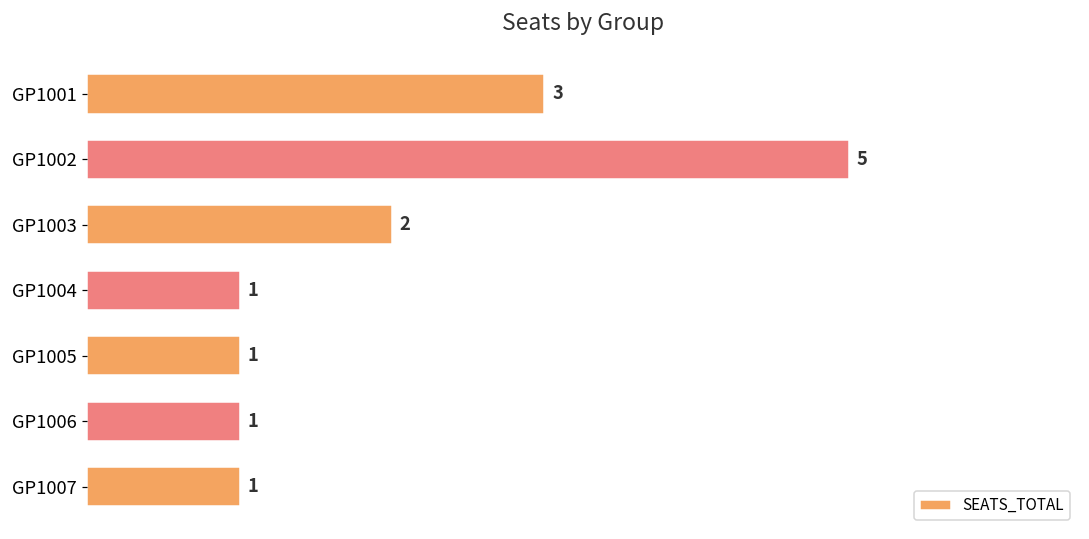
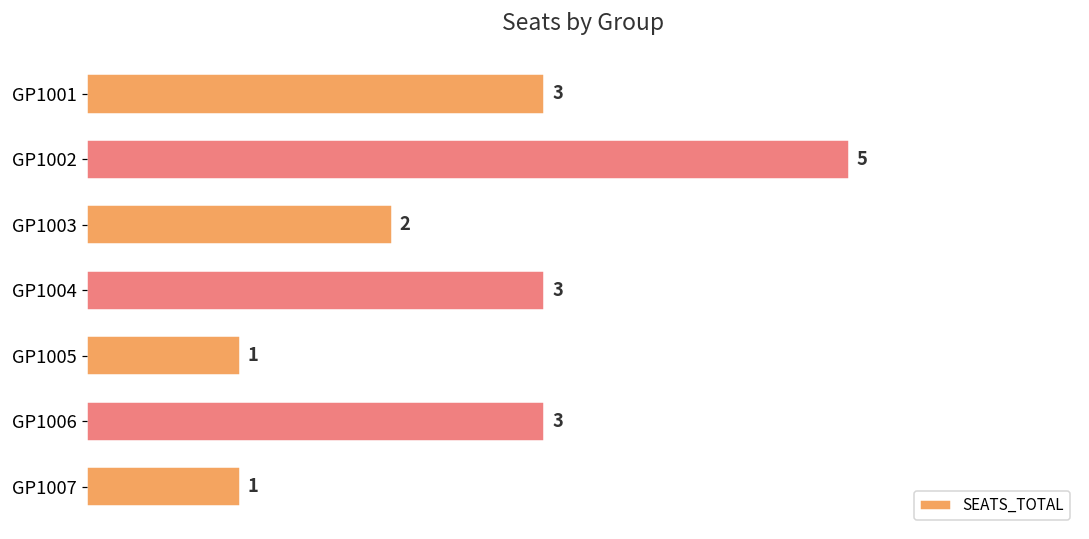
GP1004: 1 -> 3
GP1006: 1 -> 3
